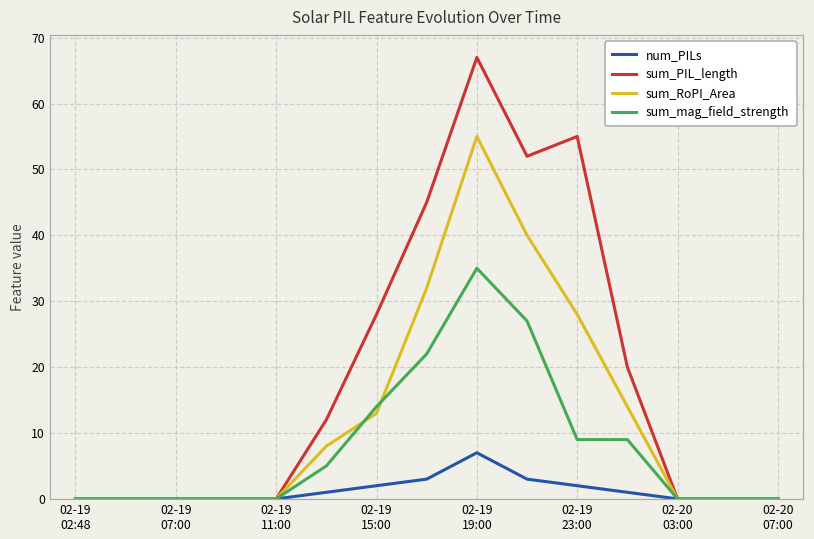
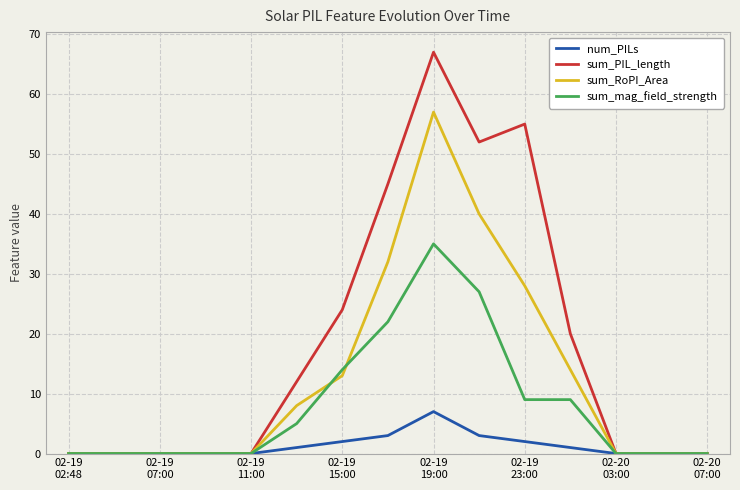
sum_PIL_length, 02-19 15:00: 28 -> 24
sum_RoPI_Area, 02-19 19:00: 55 -> 57
